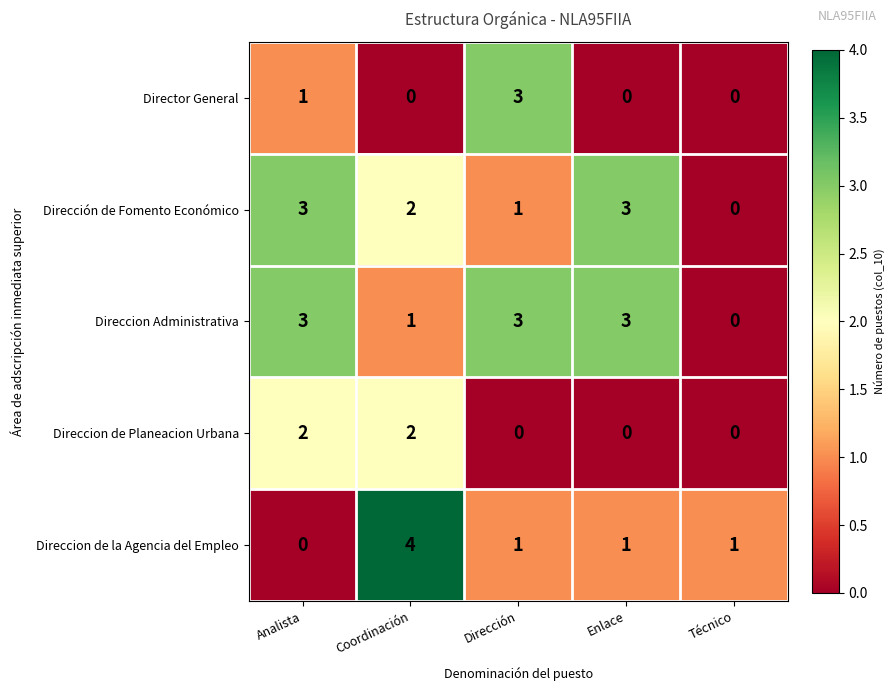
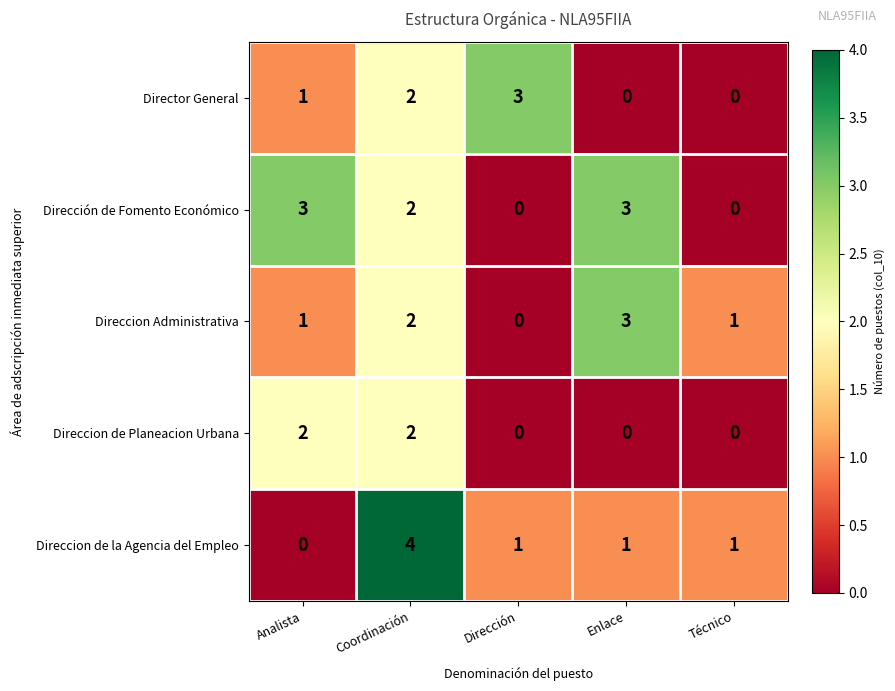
Director General, Coordinación: 0 -> 2
Dirección de Fomento Económico, Dirección: 1 -> 0
Direccion Administrativa, Analista: 3 -> 1
Direccion Administrativa, Coordinación: 1 -> 2
Direccion Administrativa, Dirección: 3 -> 0
Direccion Administrativa, Técnico: 0 -> 1
